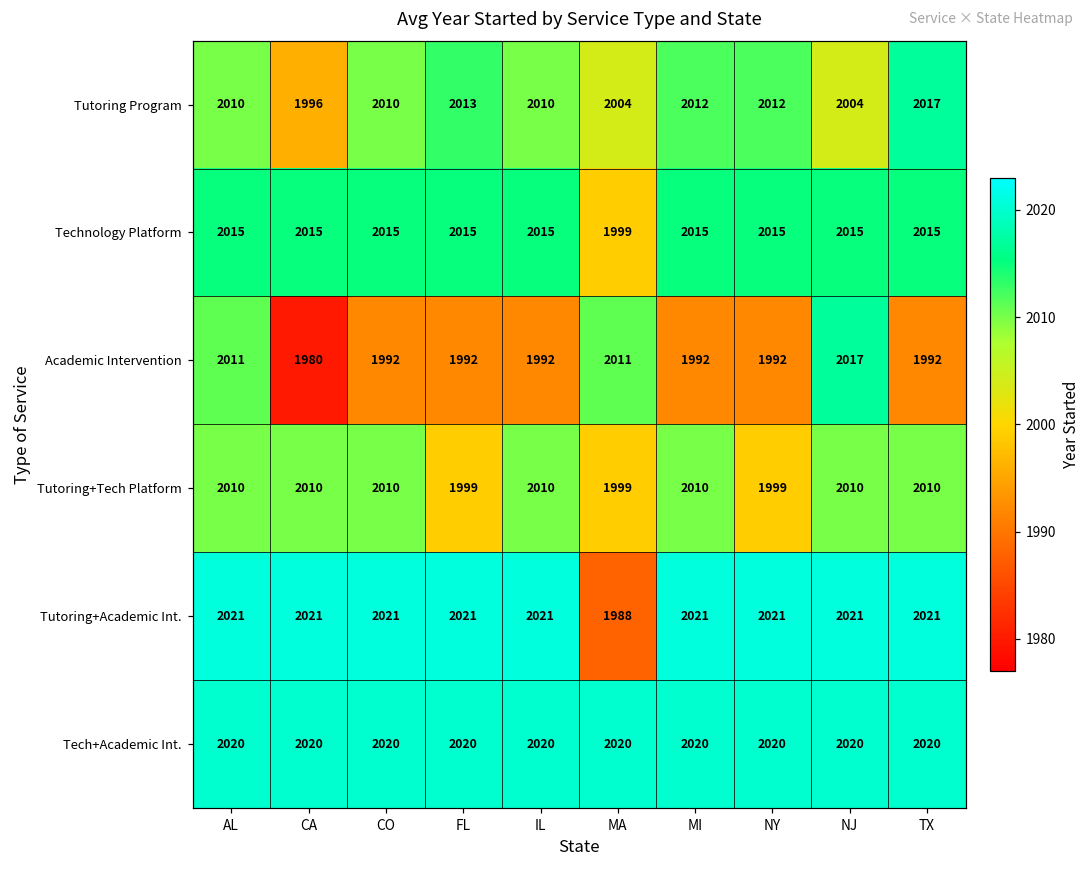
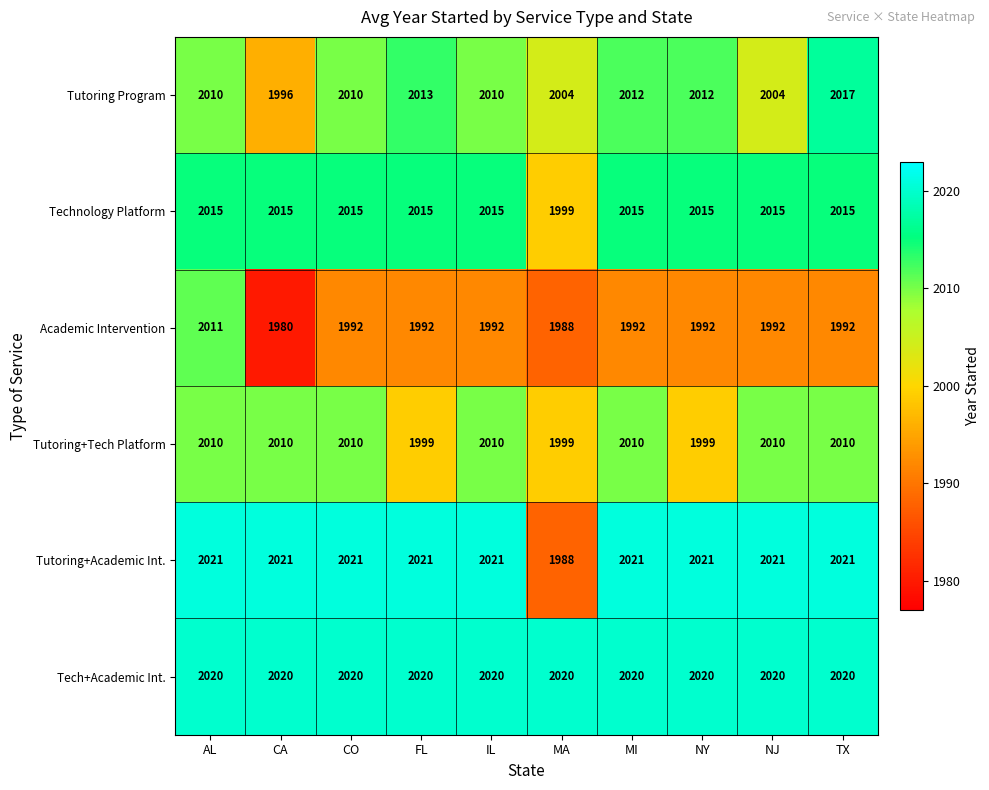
Academic Intervention, MA: 2011 -> 1988
Academic Intervention, NJ: 2017 -> 1992
